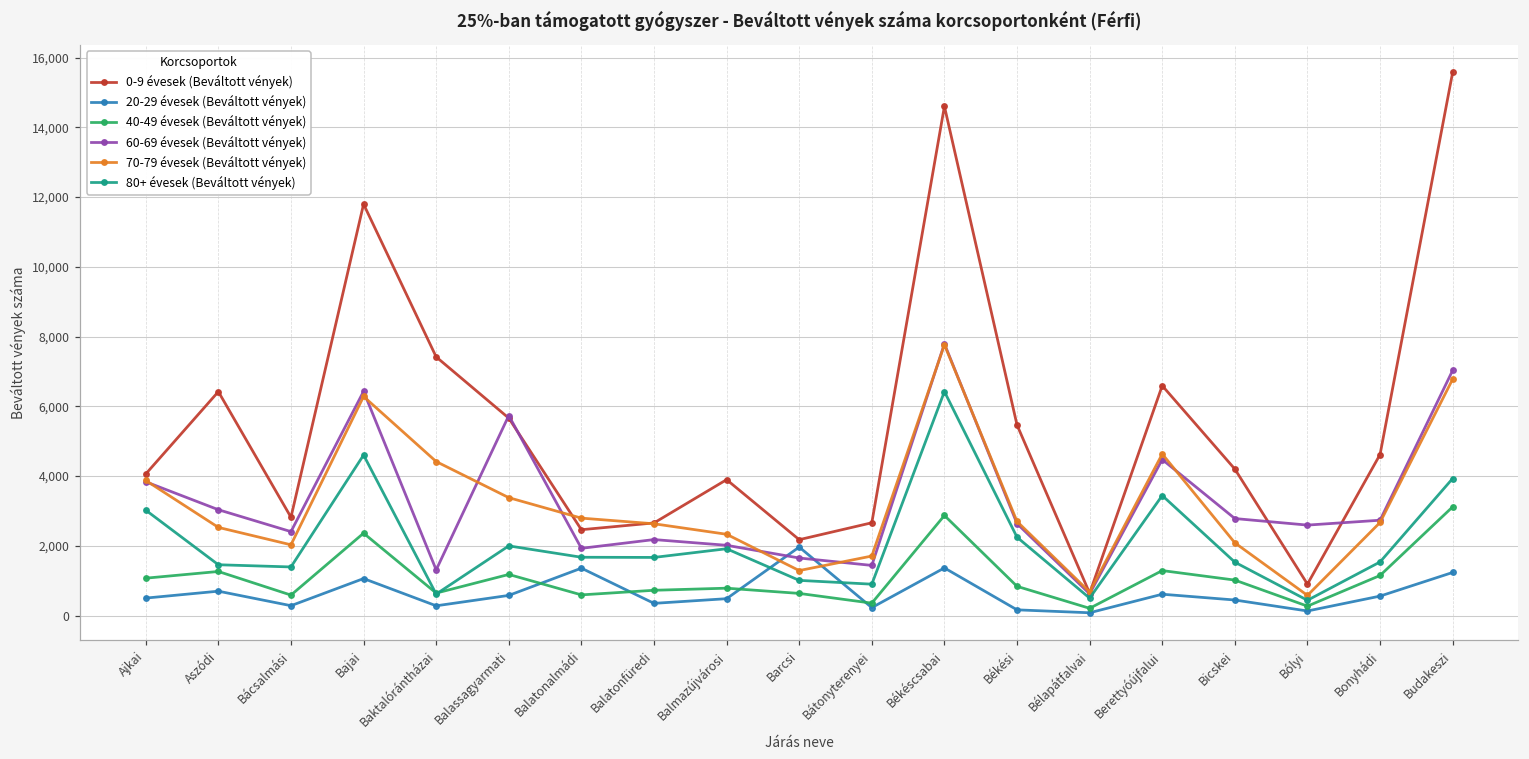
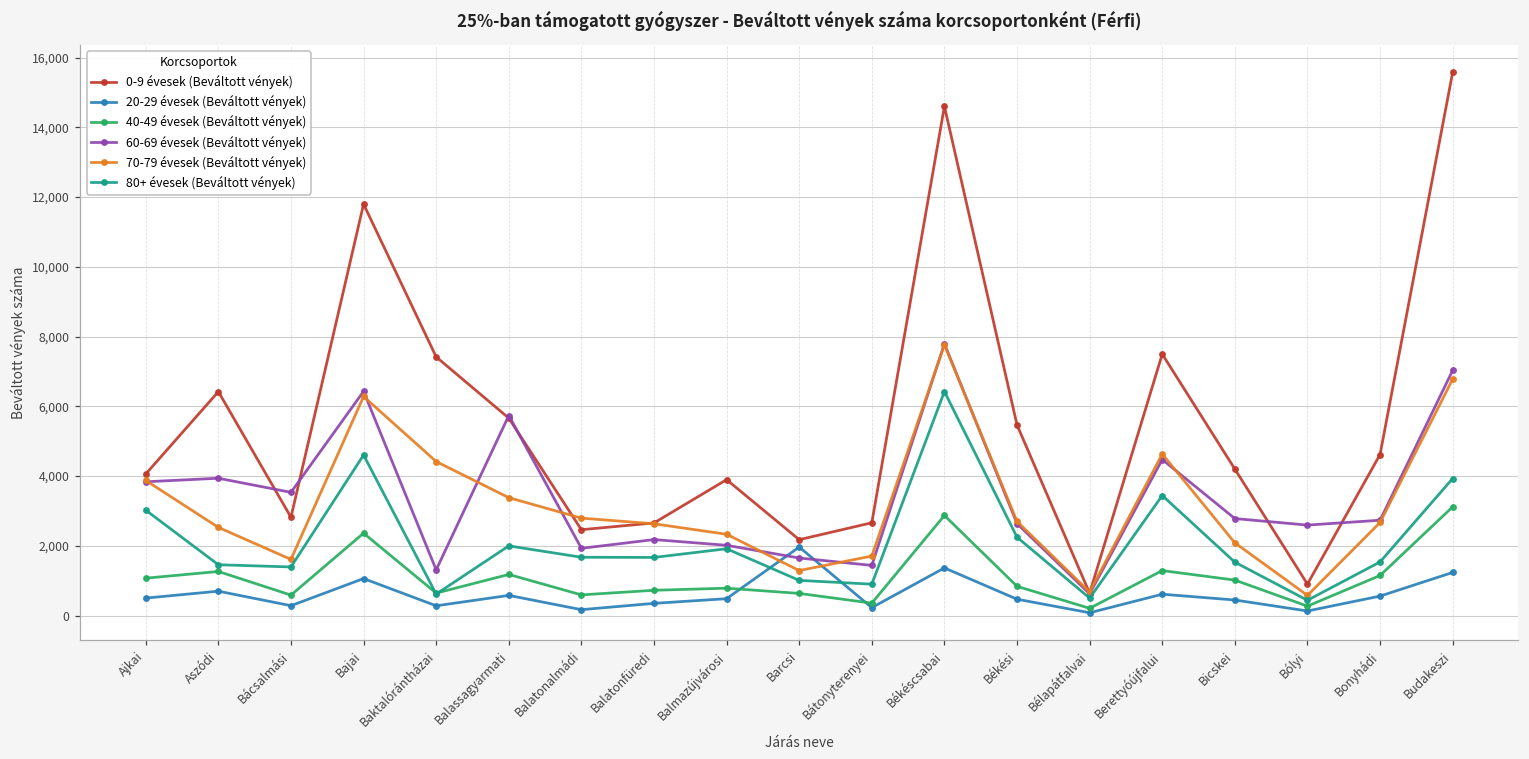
60-69 évesek (Beváltott vények), Aszódi: 3,000 -> 3,900
60-69 évesek (Beváltott vények), Bácsalmási: 2,400 -> 3,500
70-79 évesek (Beváltott vények), Bácsalmási: 2,000 -> 1,600
20-29 évesek (Beváltott vények), Balatonalmádi: 1,400 -> 200
20-29 évesek (Beváltott vények), Békési: 200 -> 500
0-9 évesek (Beváltott vények), Berettyóújfalui: 6,600 -> 7,500
